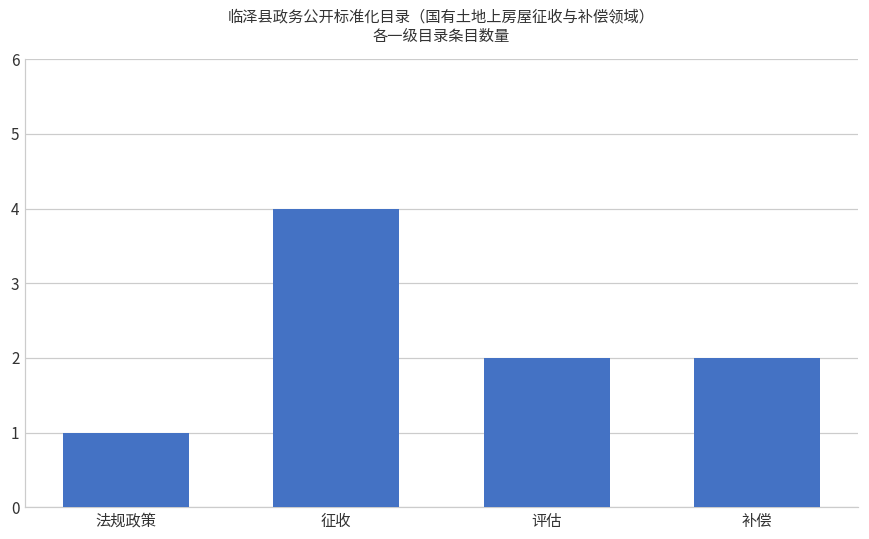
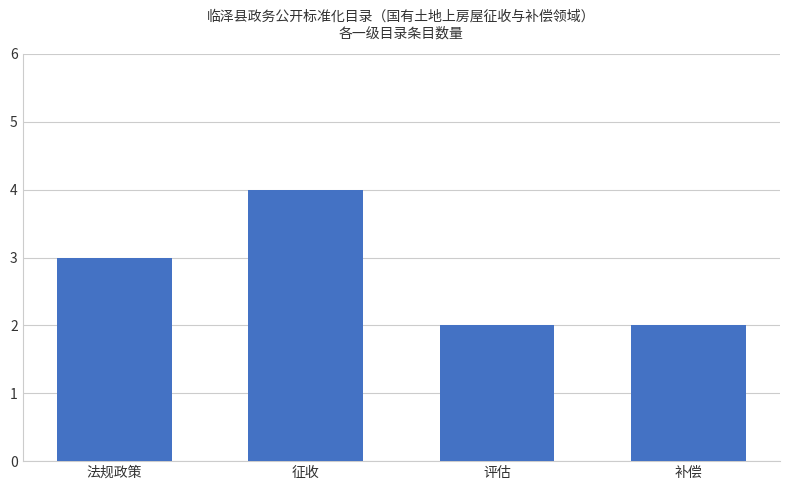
法规政策: 1 -> 3
